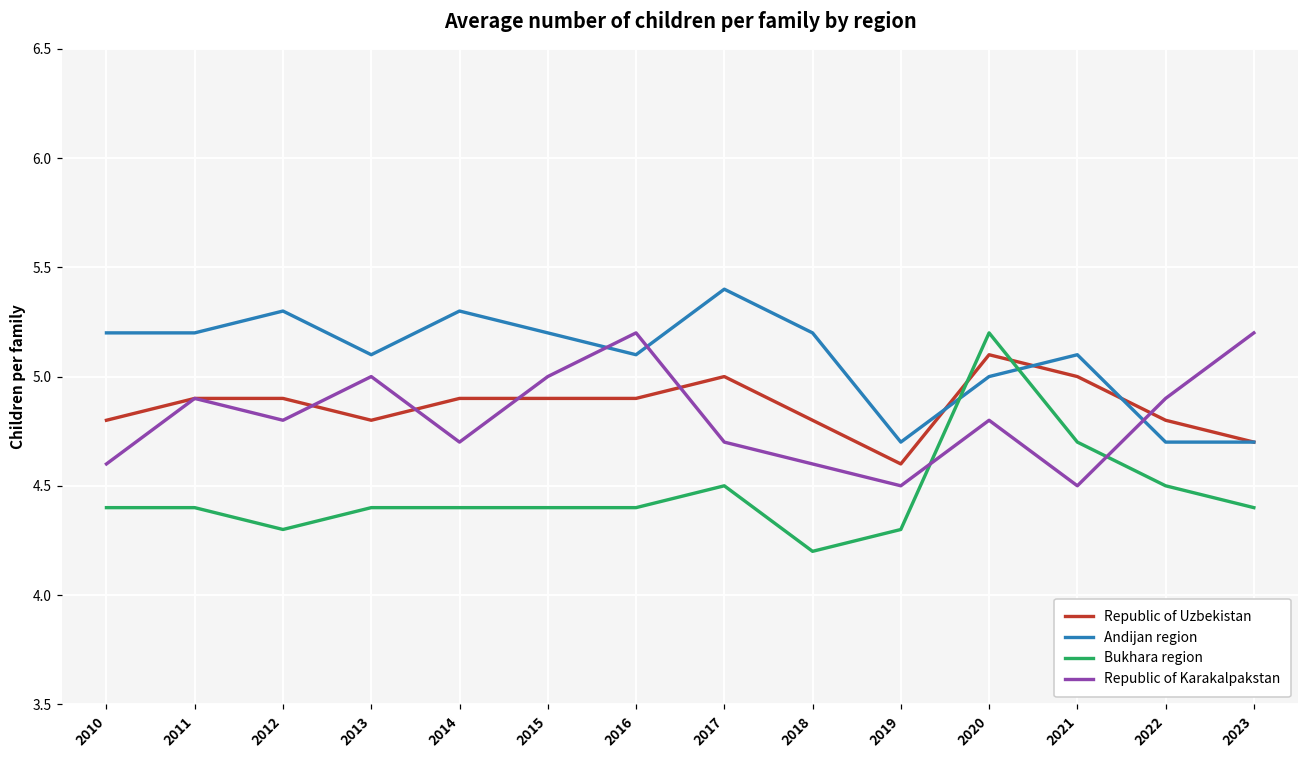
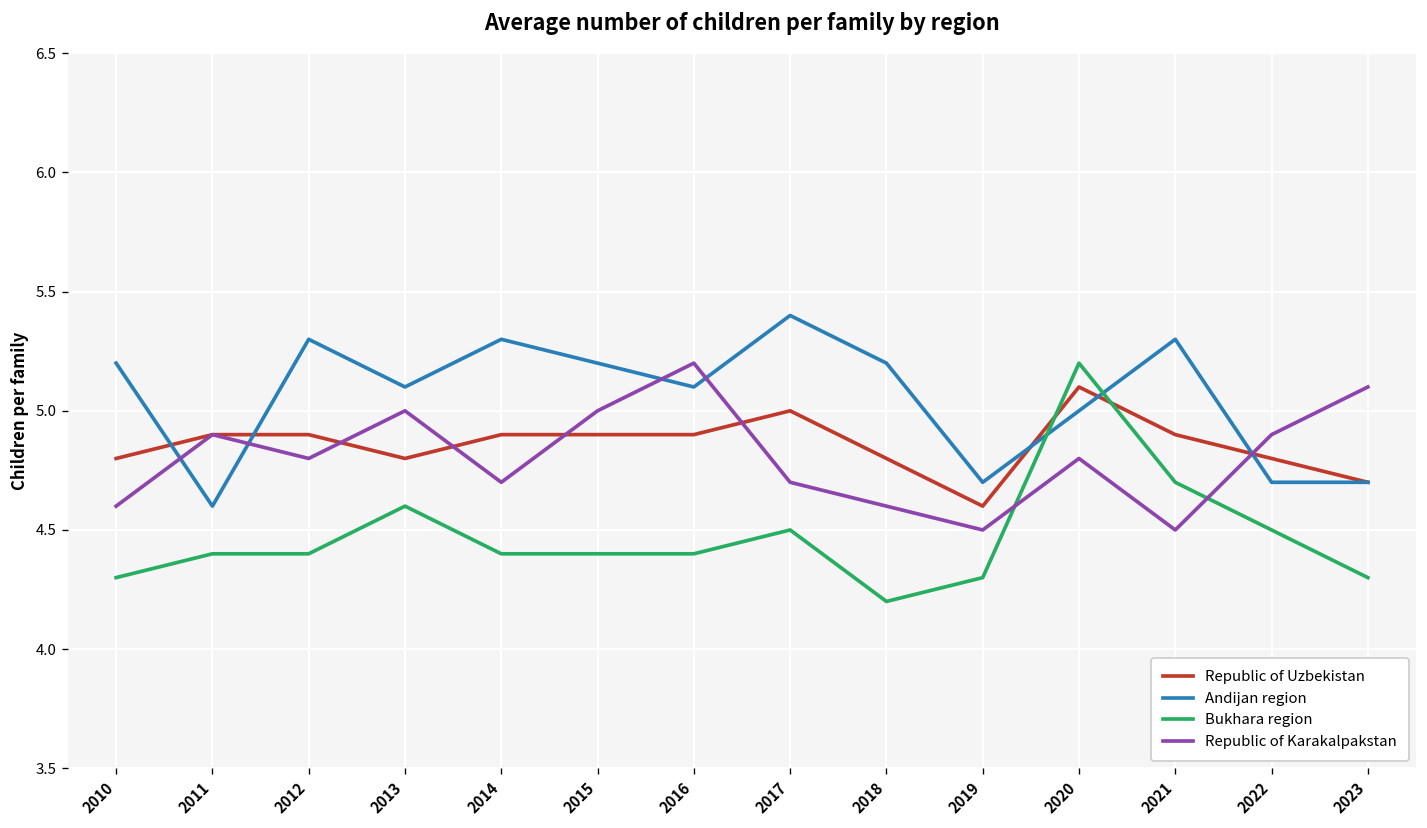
Bukhara region, 2010: 4.4 -> 4.3
Andijan region, 2011: 5.2 -> 4.6
Bukhara region, 2012: 4.3 -> 4.4
Bukhara region, 2013: 4.4 -> 4.6
Republic of Uzbekistan, 2021: 5.0 -> 4.9
Andijan region, 2021: 5.1 -> 5.3
Bukhara region, 2023: 4.4 -> 4.3
Republic of Karakalpakstan, 2023: 5.2 -> 5.1
